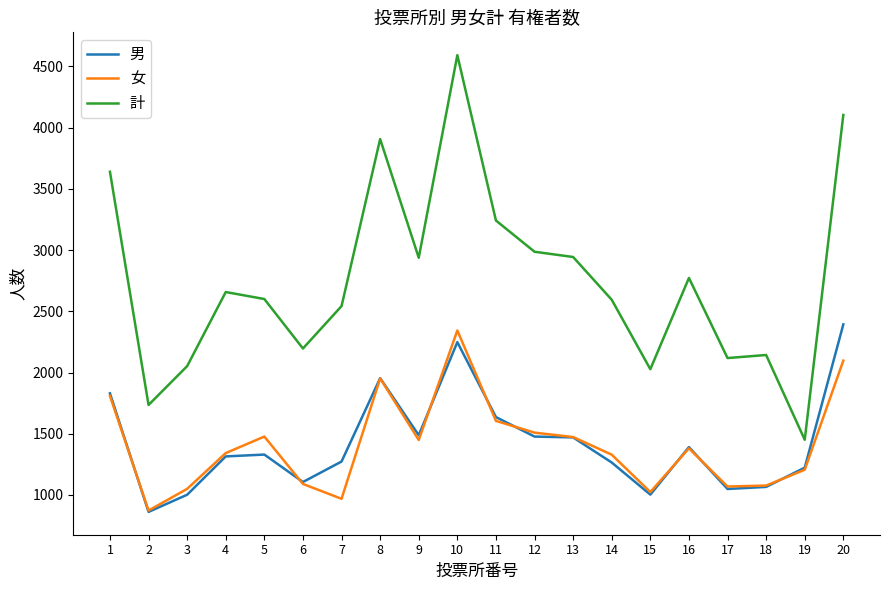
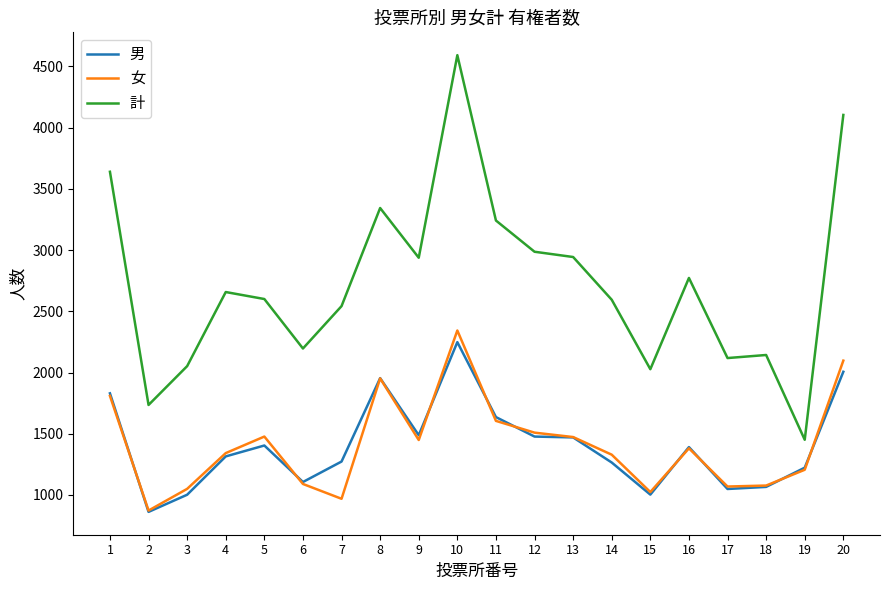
男, 5: 1330 -> 1400
計, 8: 3910 -> 3340
男, 20: 2390 -> 2010
